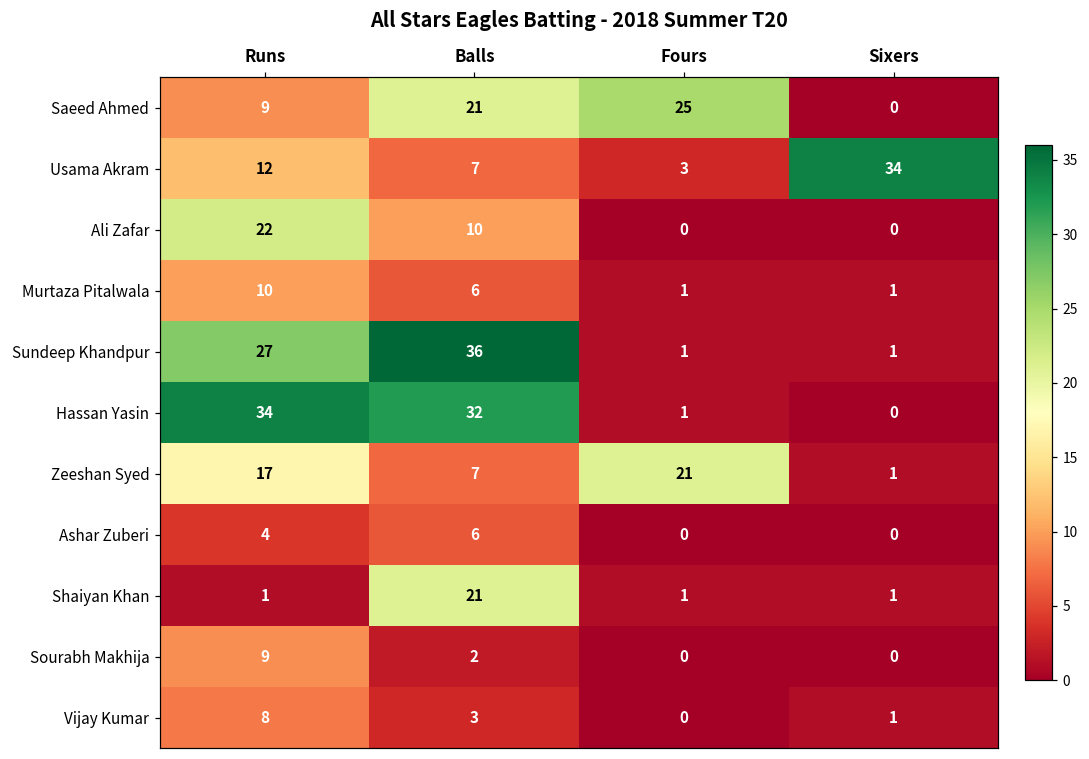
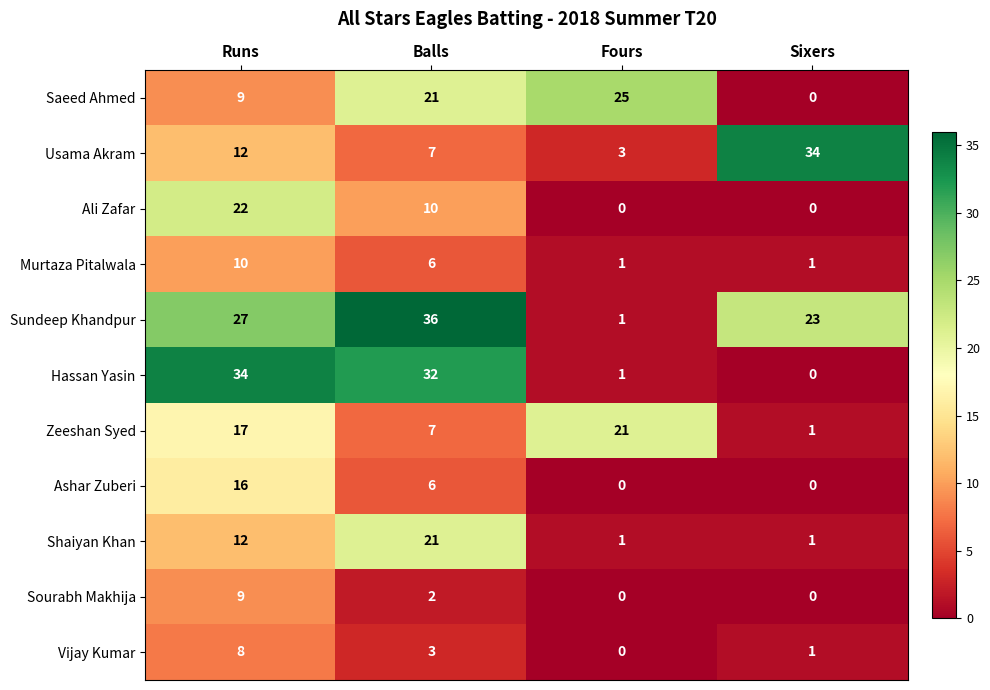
Sundeep Khandpur, Sixers: 1 -> 23
Ashar Zuberi, Runs: 4 -> 16
Shaiyan Khan, Runs: 1 -> 12
